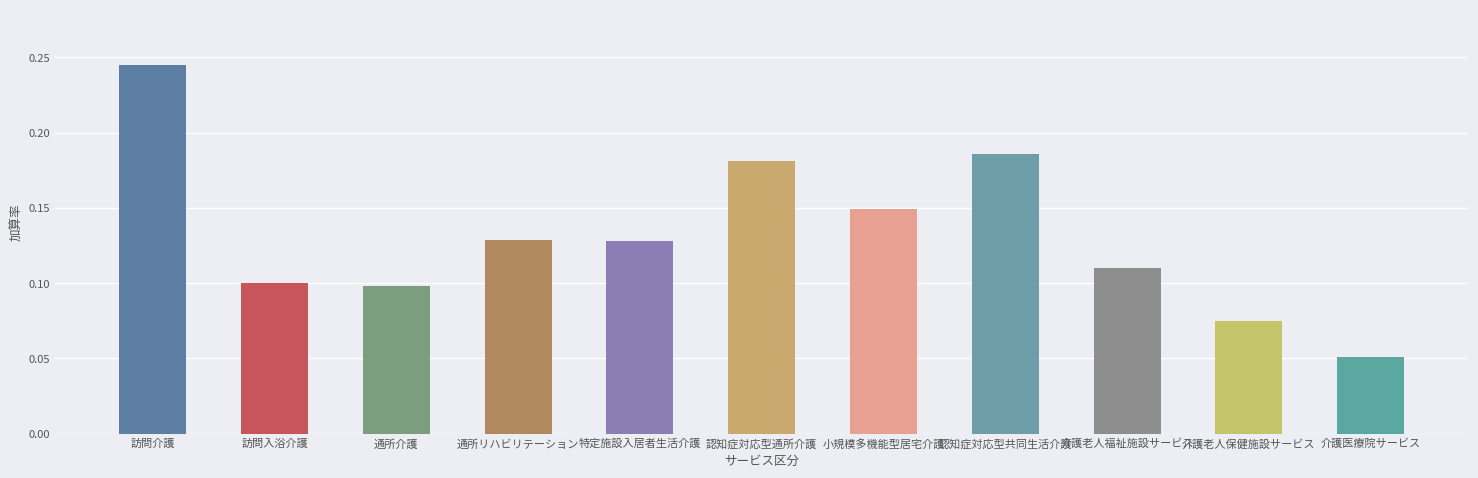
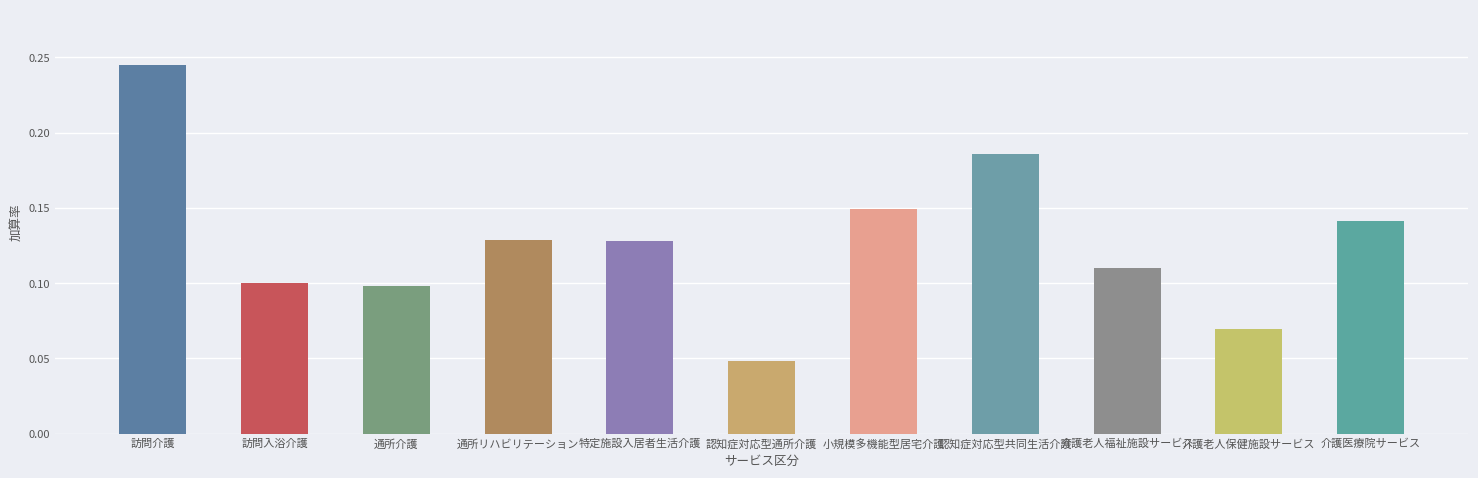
認知症対応型通所介護: 0.181 -> 0.048
介護老人保健施設サービス: 0.075 -> 0.069
介護医療院サービス: 0.051 -> 0.141
